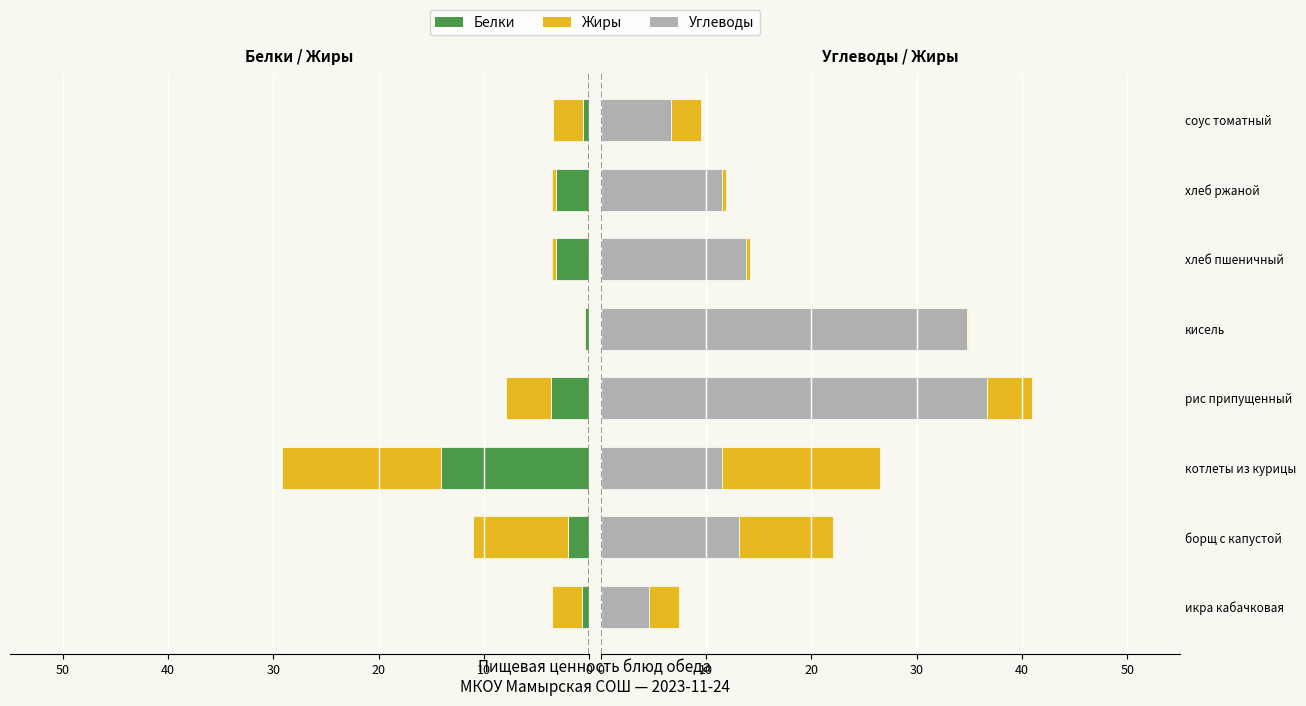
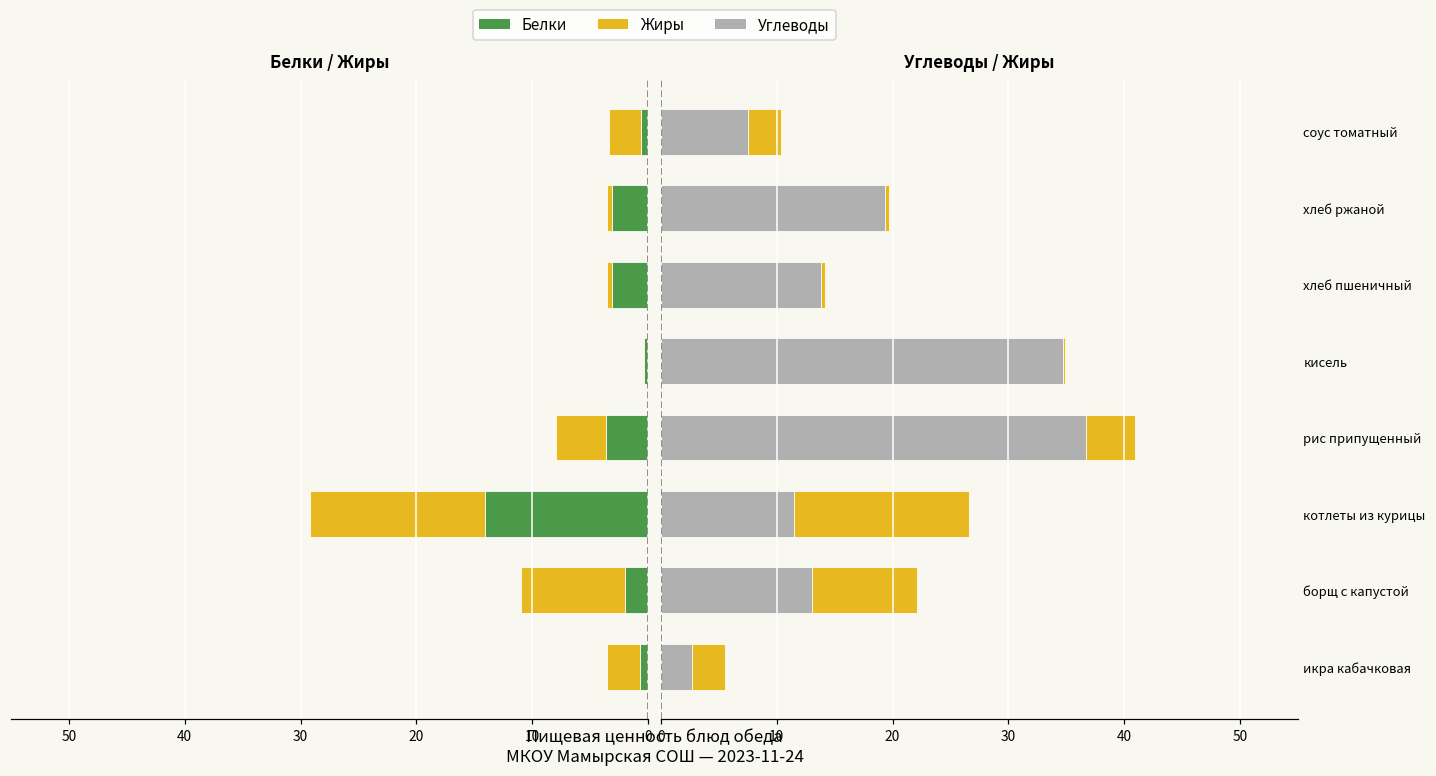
Углеводы / Жиры, Углеводы, соус томатный: 6.7 -> 7.5
Углеводы / Жиры, Углеводы, хлеб ржаной: 11.5 -> 19.3
Углеводы / Жиры, Углеводы, икра кабачковая: 4.6 -> 2.7
